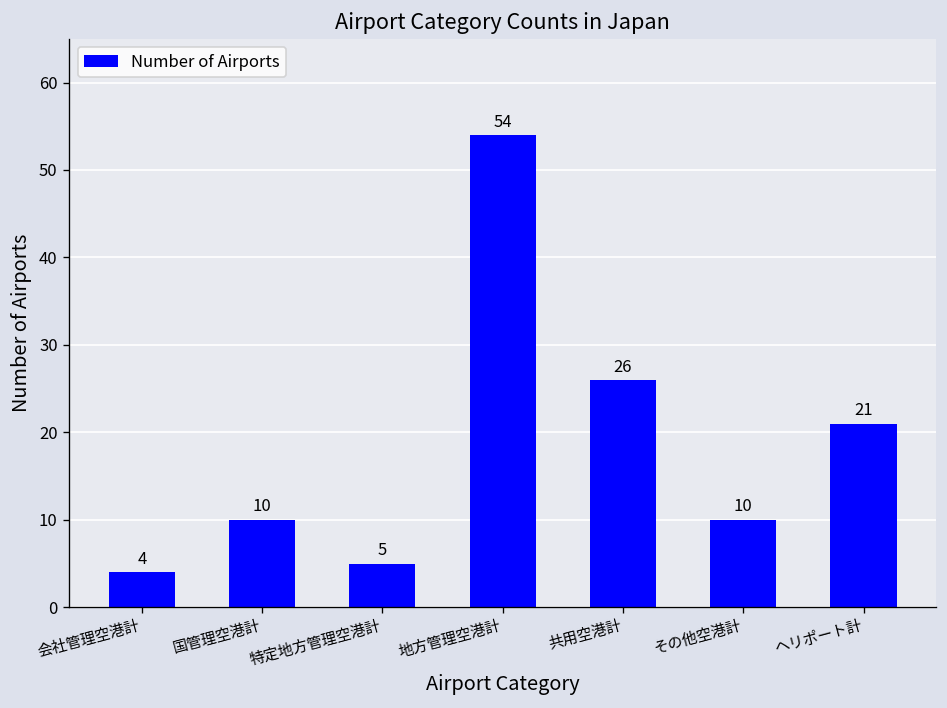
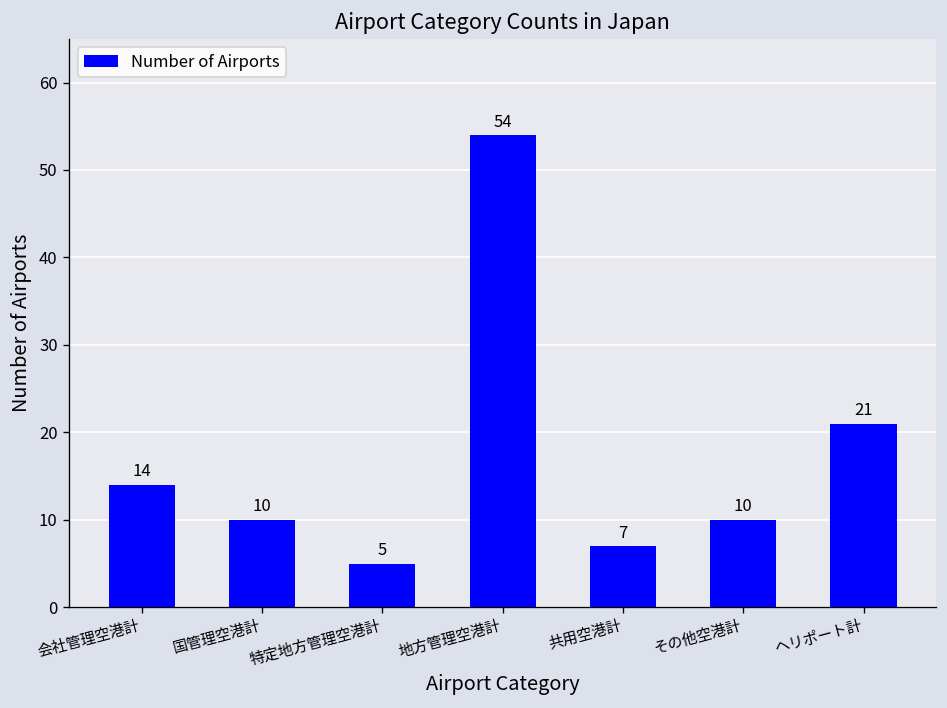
会社管理空港計: 4 -> 14
共用空港計: 26 -> 7
